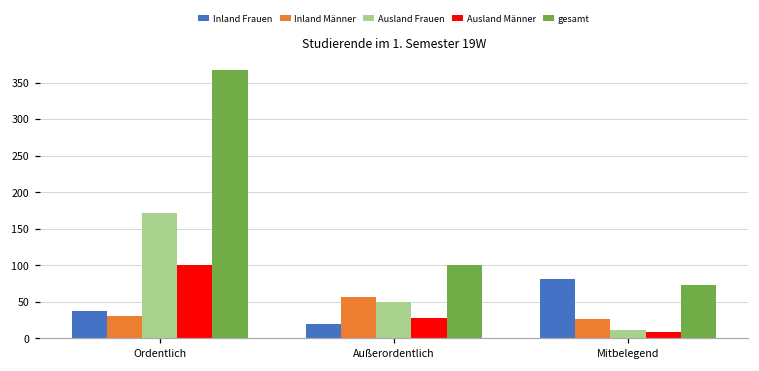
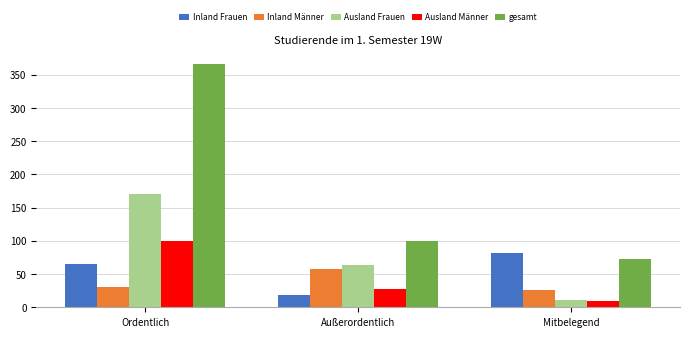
Inland Frauen, Ordentlich: 40 -> 70
Ausland Frauen, Außerordentlich: 50 -> 60
